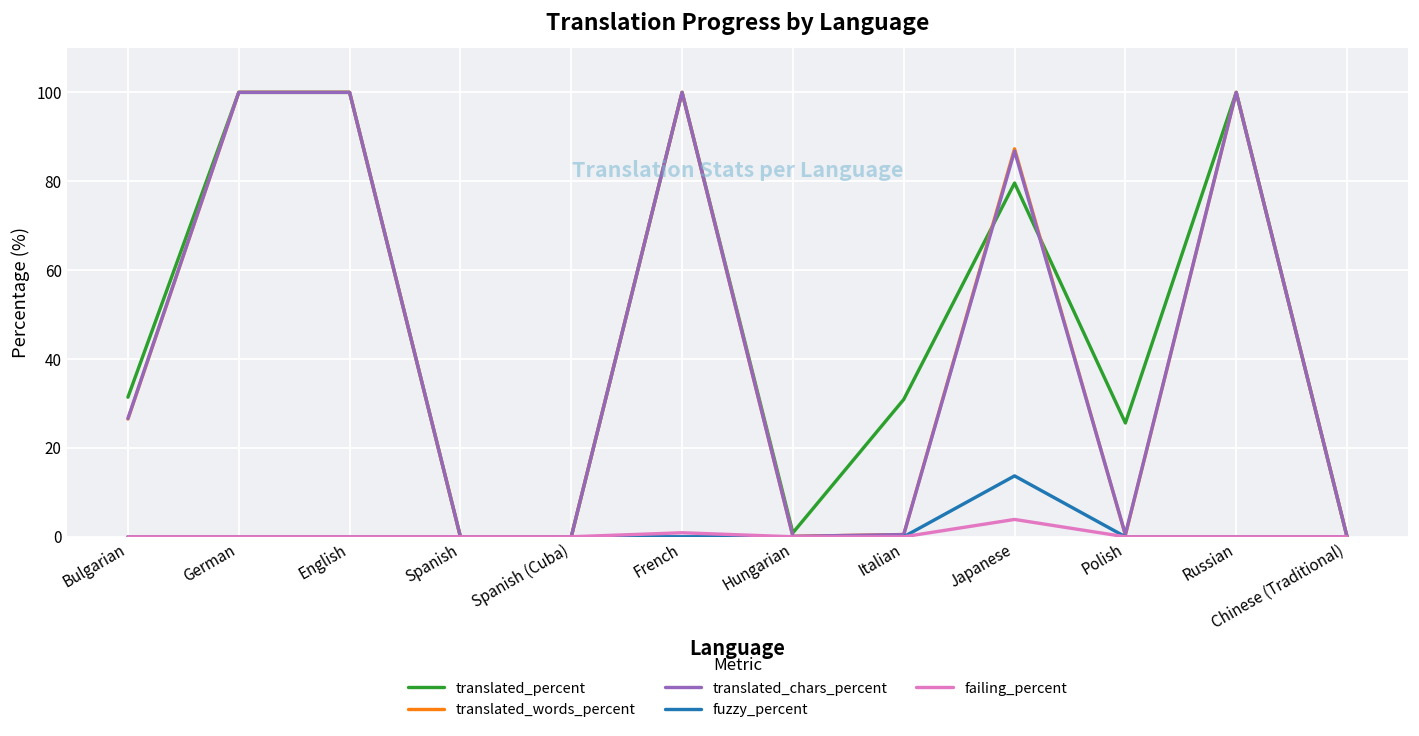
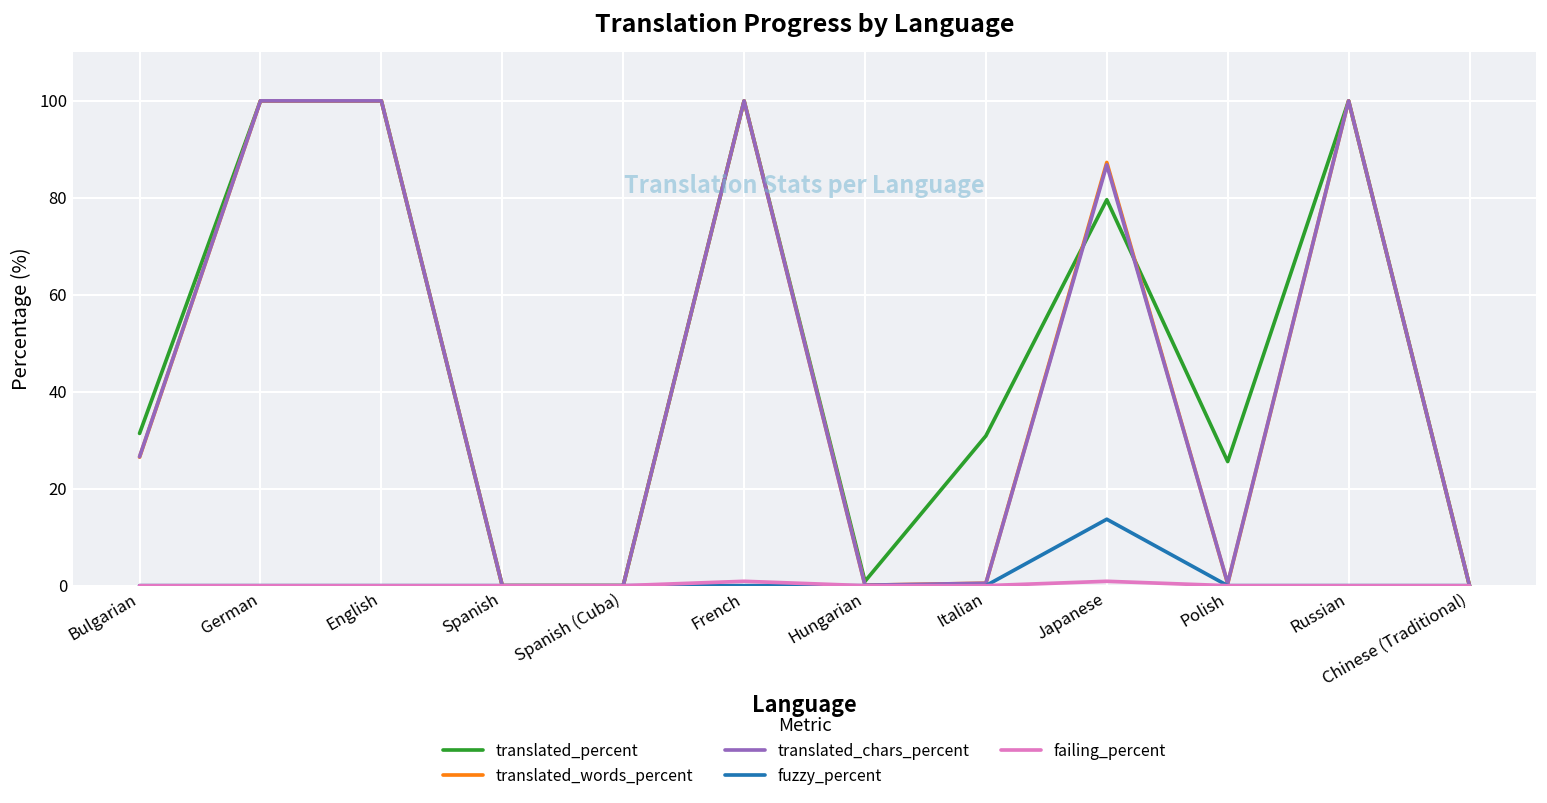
failing_percent, Japanese: 4 -> 1
